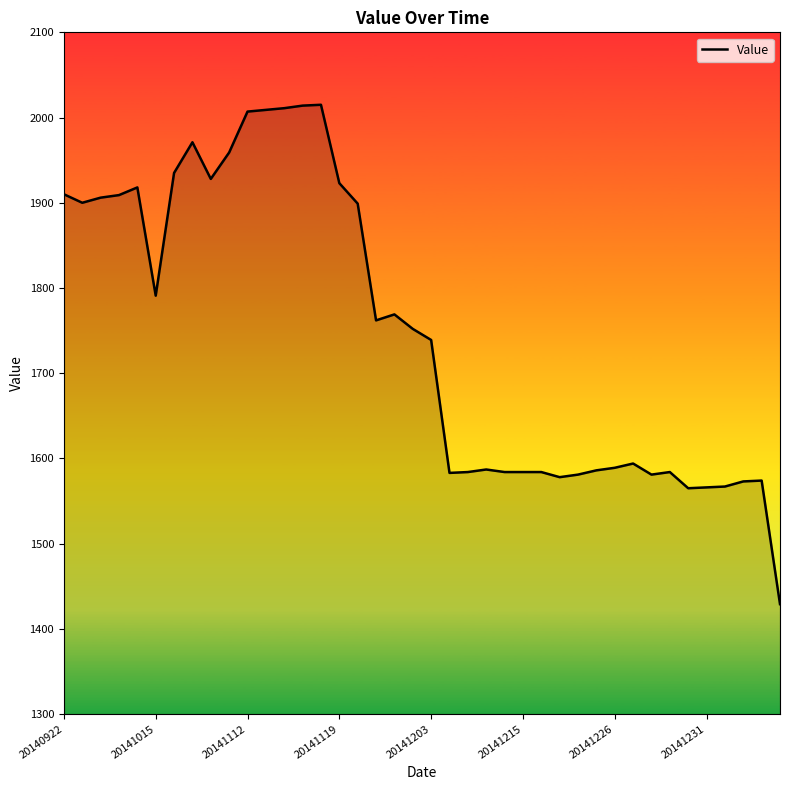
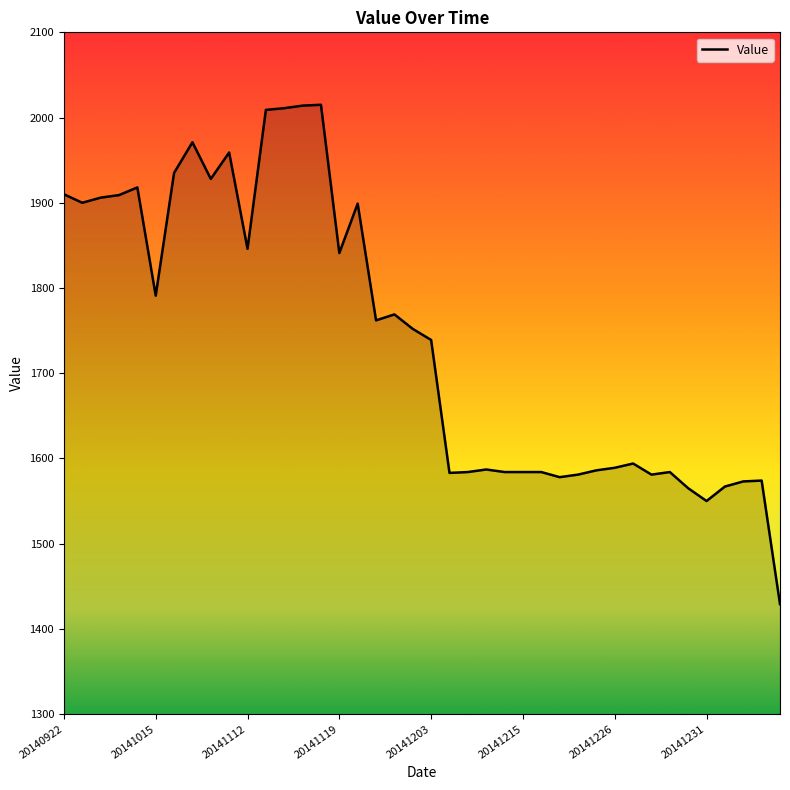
20141112: 2010 -> 1850
20141119: 1920 -> 1840
20141231: 1570 -> 1550
